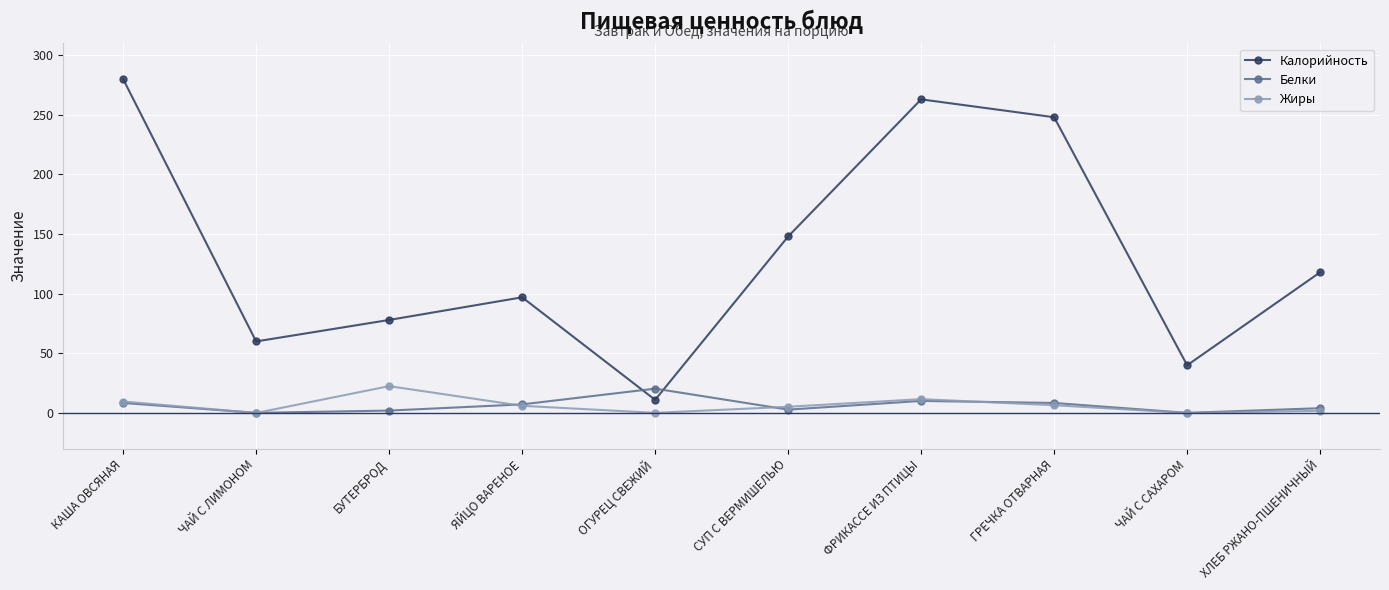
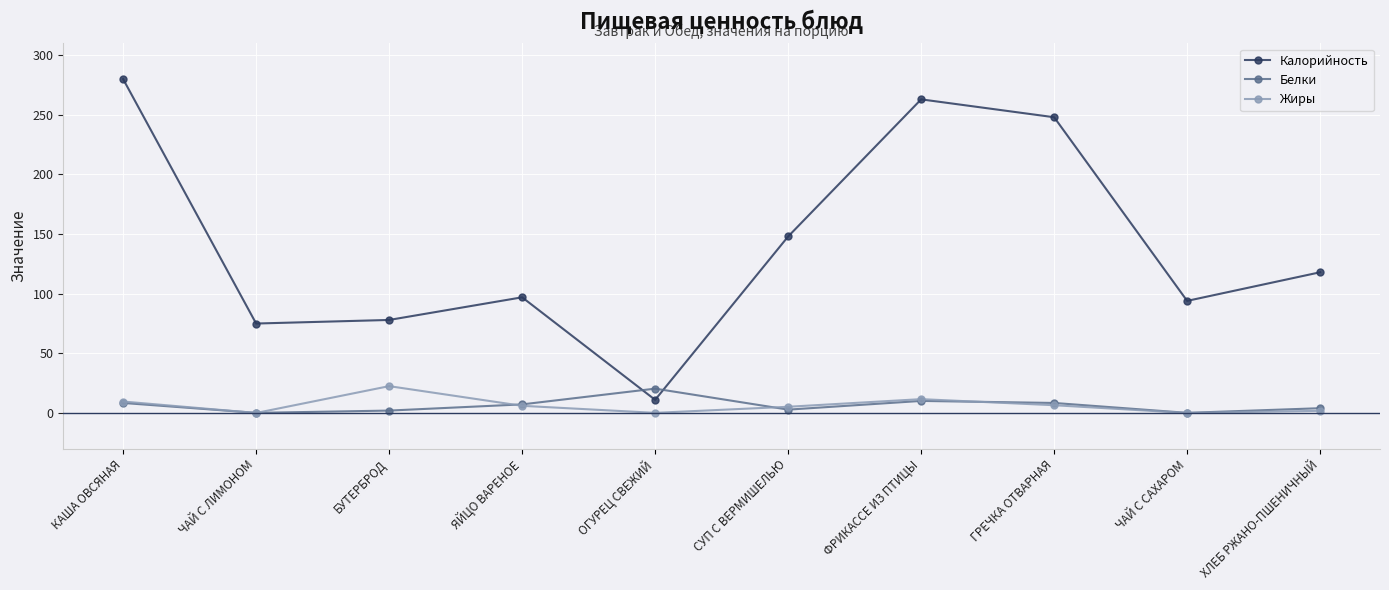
Калорийность, ЧАЙ С ЛИМОНОМ: 60 -> 75
Калорийность, ЧАЙ С САХАРОМ: 40 -> 94
